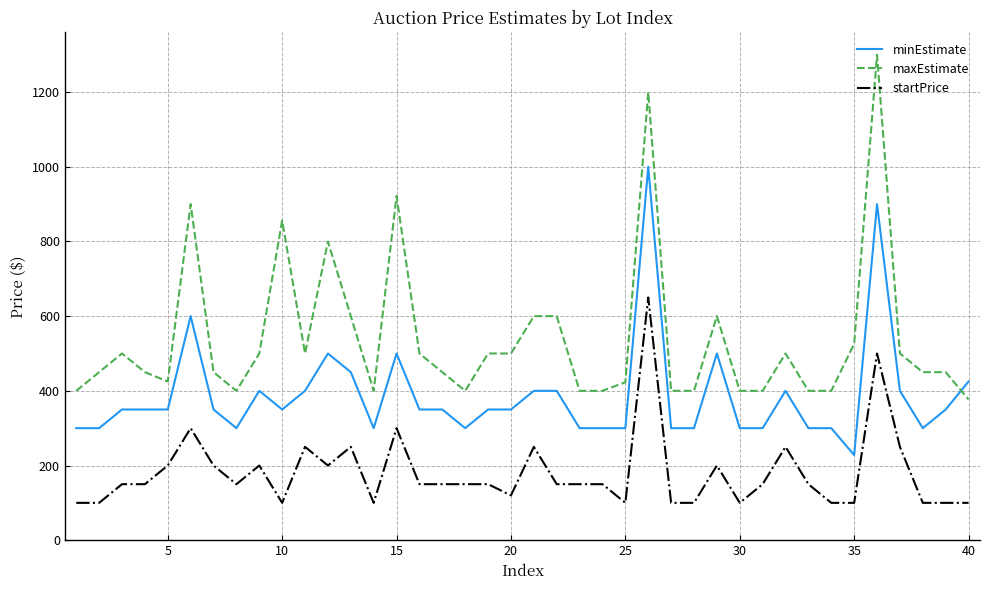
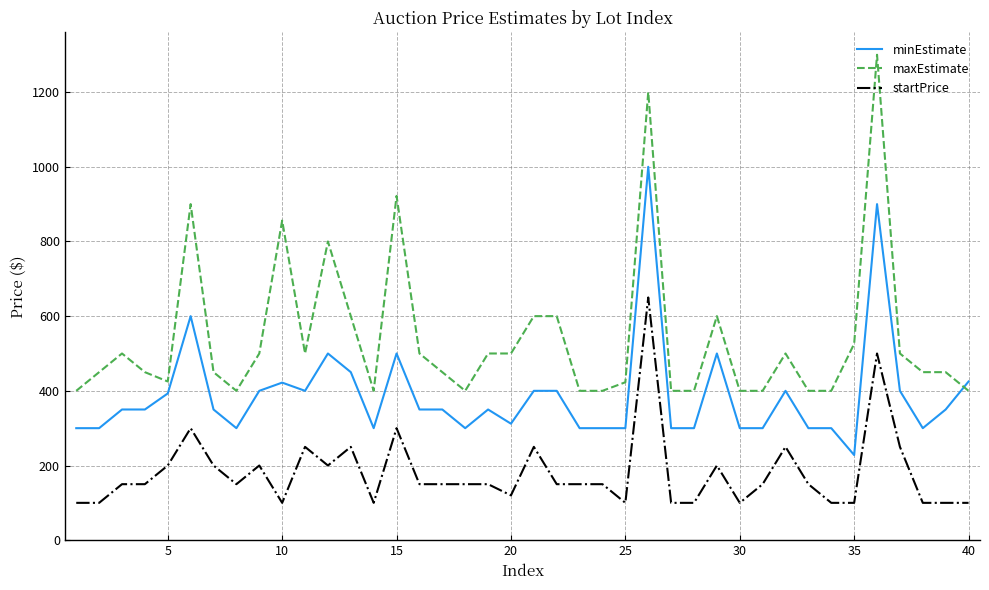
minEstimate, 5: 350 -> 390
minEstimate, 10: 350 -> 420
minEstimate, 20: 350 -> 310
maxEstimate, 40: 380 -> 400
